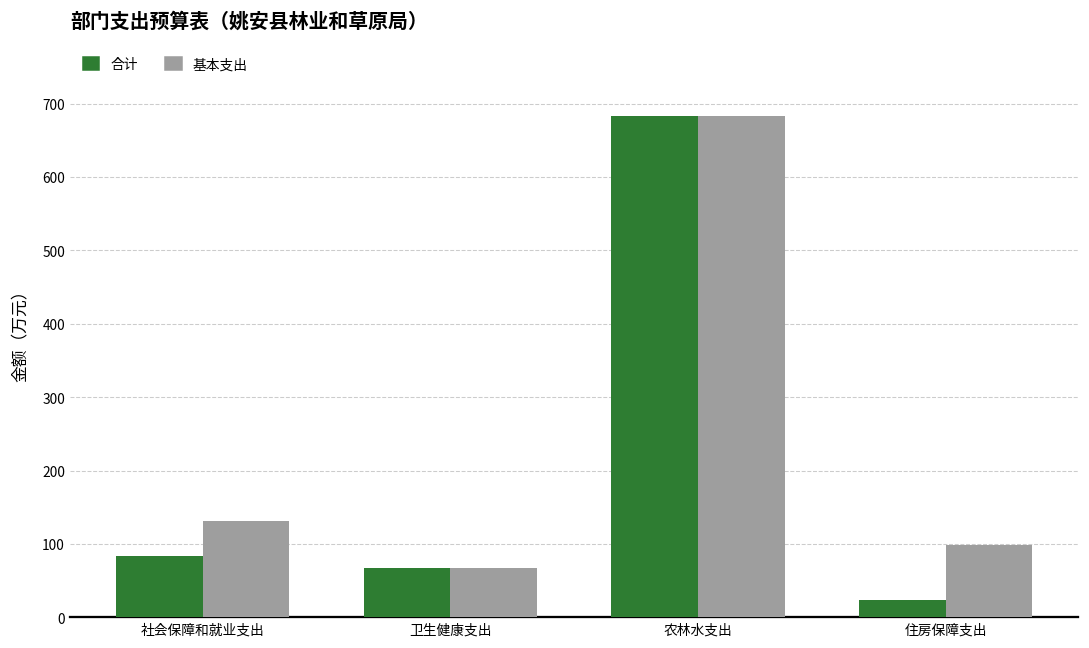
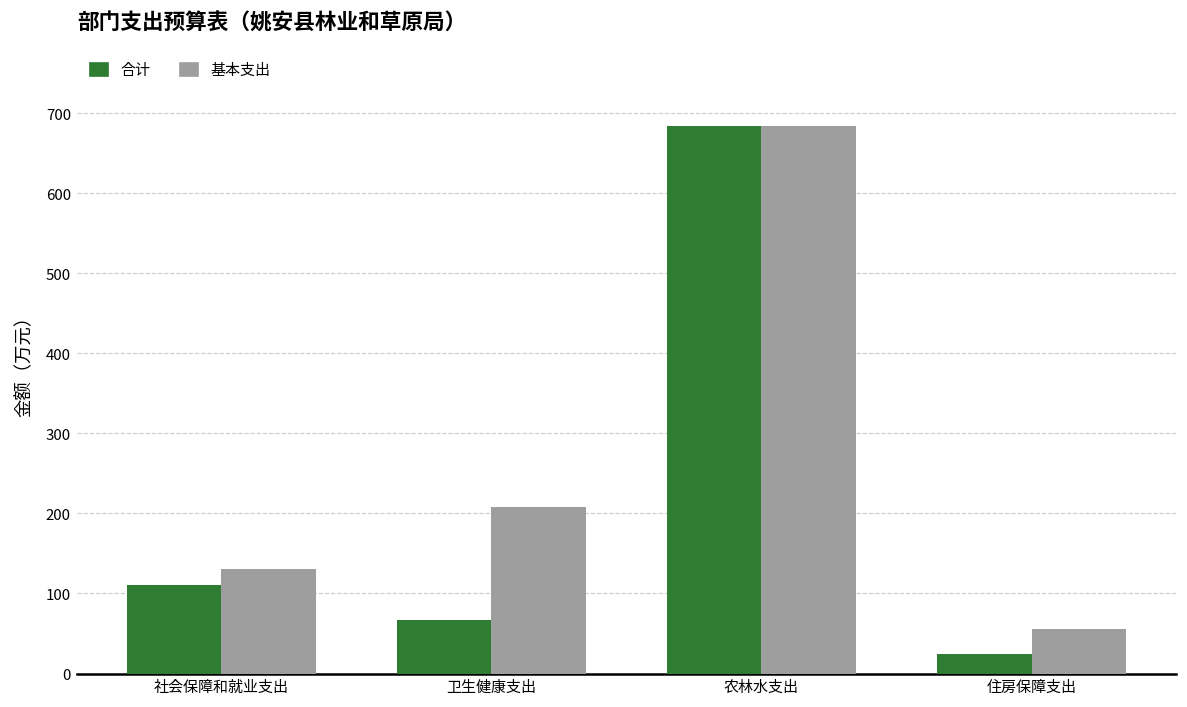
合计, 社会保障和就业支出: 80 -> 110
基本支出, 卫生健康支出: 70 -> 210
基本支出, 住房保障支出: 100 -> 60
